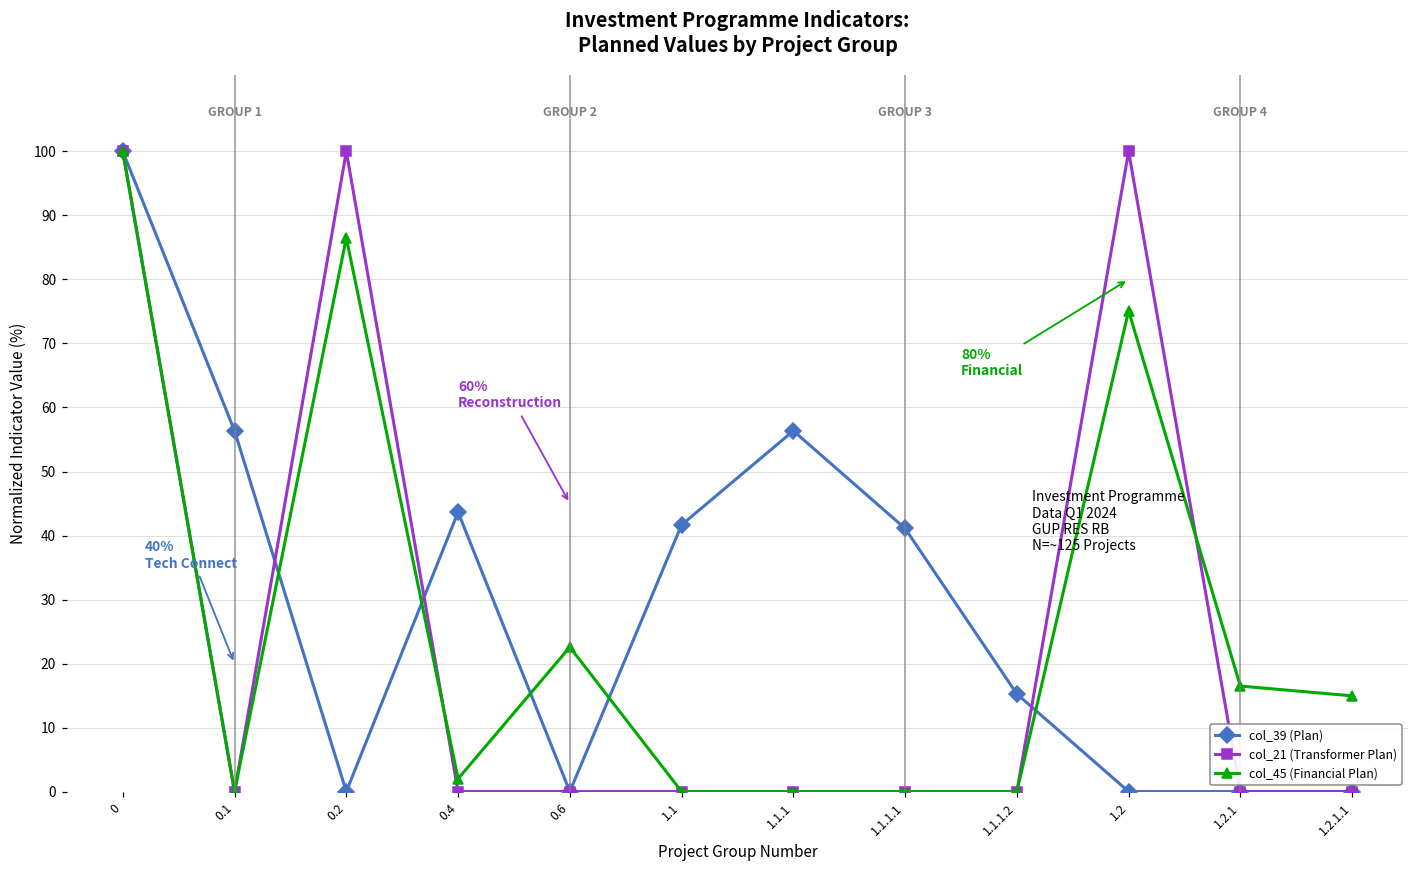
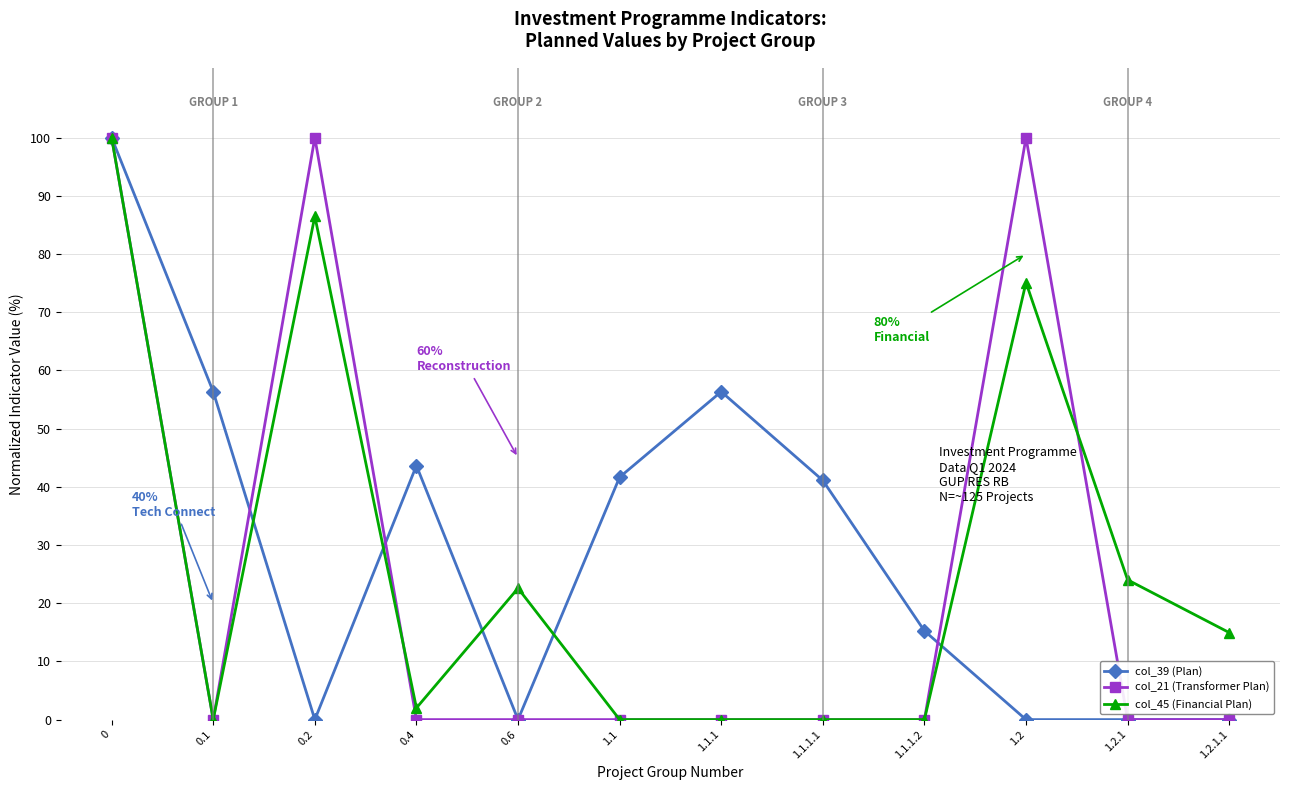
col_45 (Financial Plan), 1.2.1: 16 -> 24
